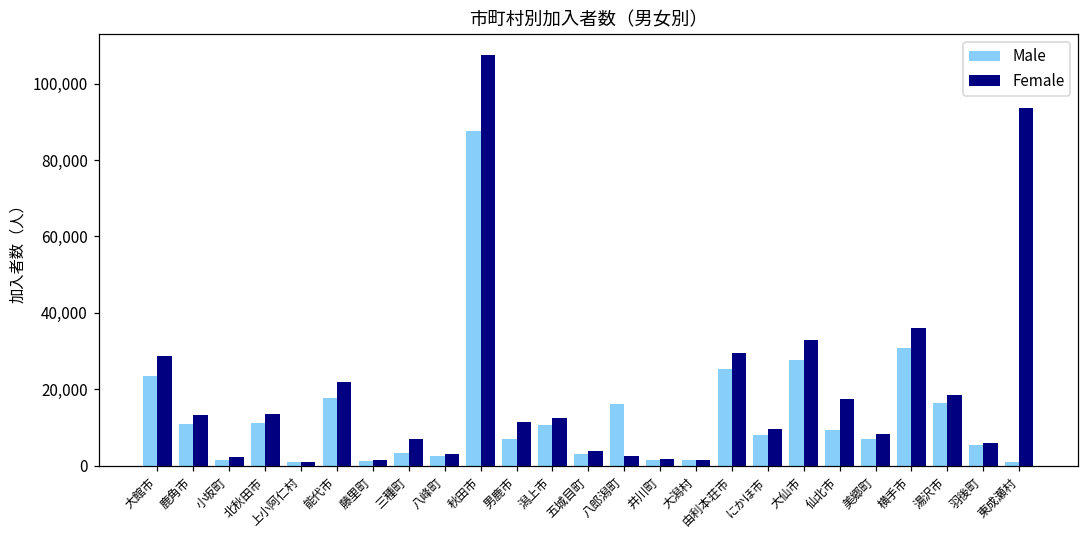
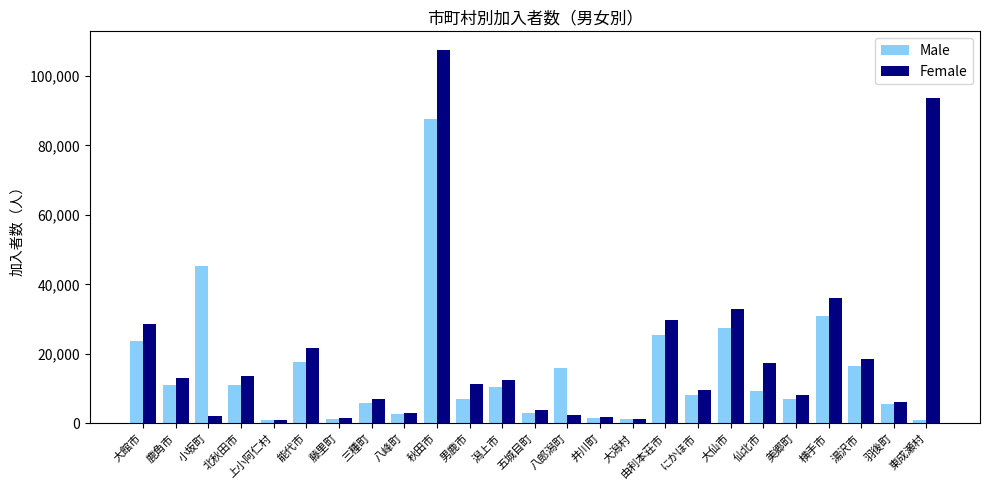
Male, 小坂町: 2,000 -> 45,000
Male, 三種町: 3,000 -> 6,000
